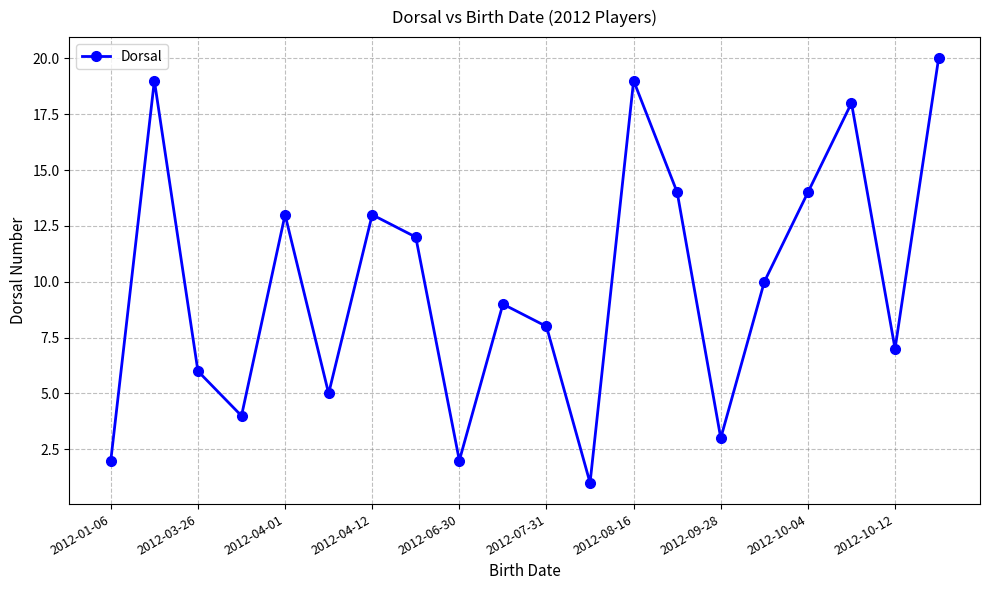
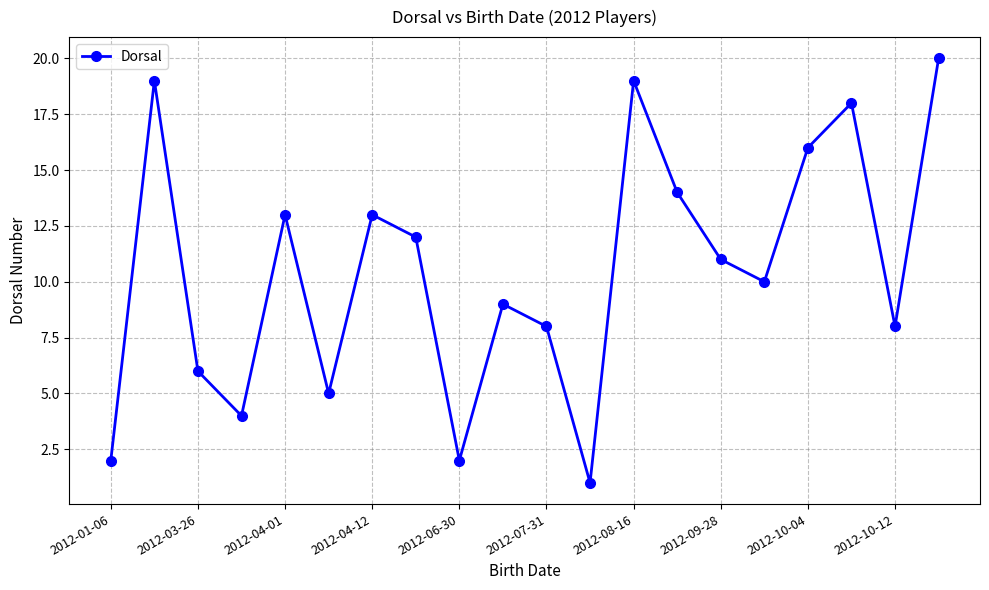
2012-09-28: 3 -> 11
2012-10-04: 14 -> 16
2012-10-12: 7 -> 8
